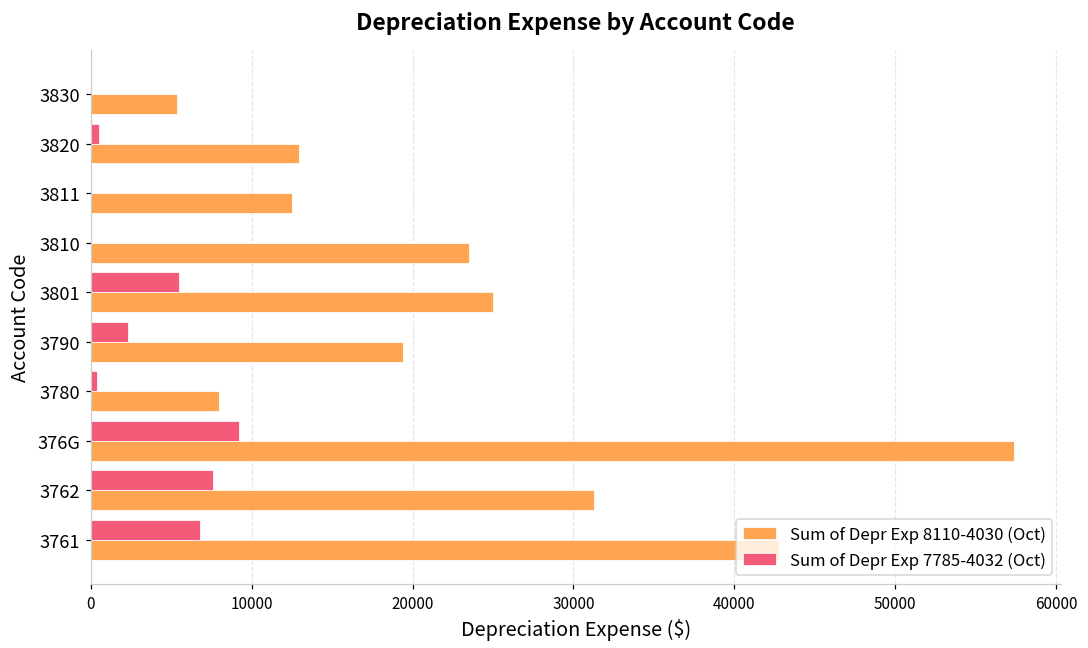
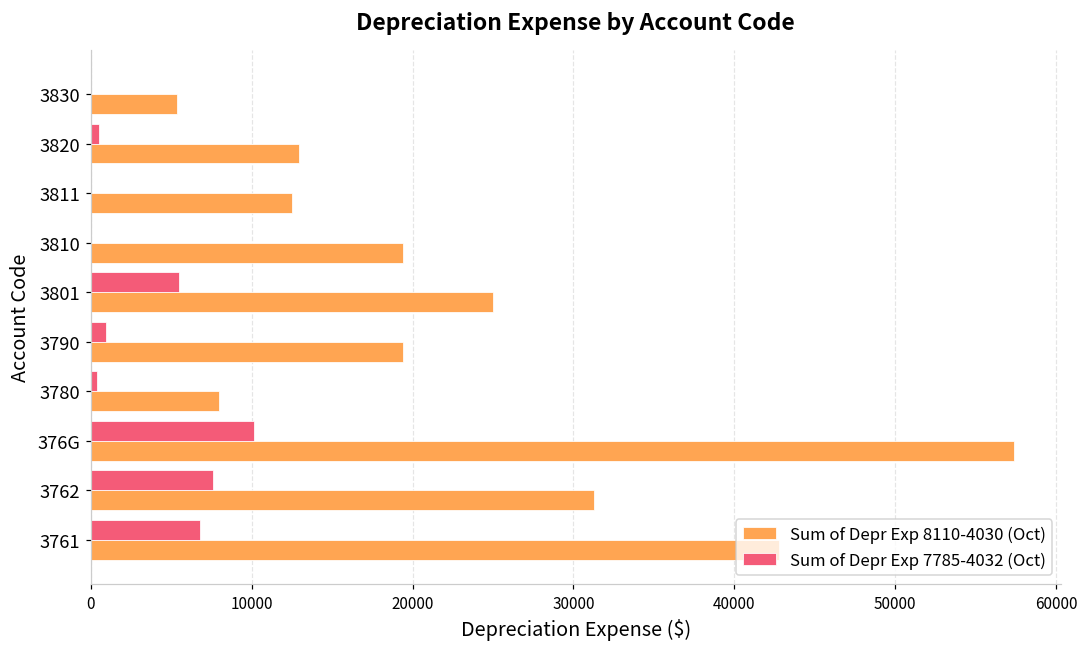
Sum of Depr Exp 8110-4030 (Oct), 3810: 23500 -> 19400
Sum of Depr Exp 7785-4032 (Oct), 3790: 2300 -> 900
Sum of Depr Exp 7785-4032 (Oct), 376G: 9200 -> 10200
